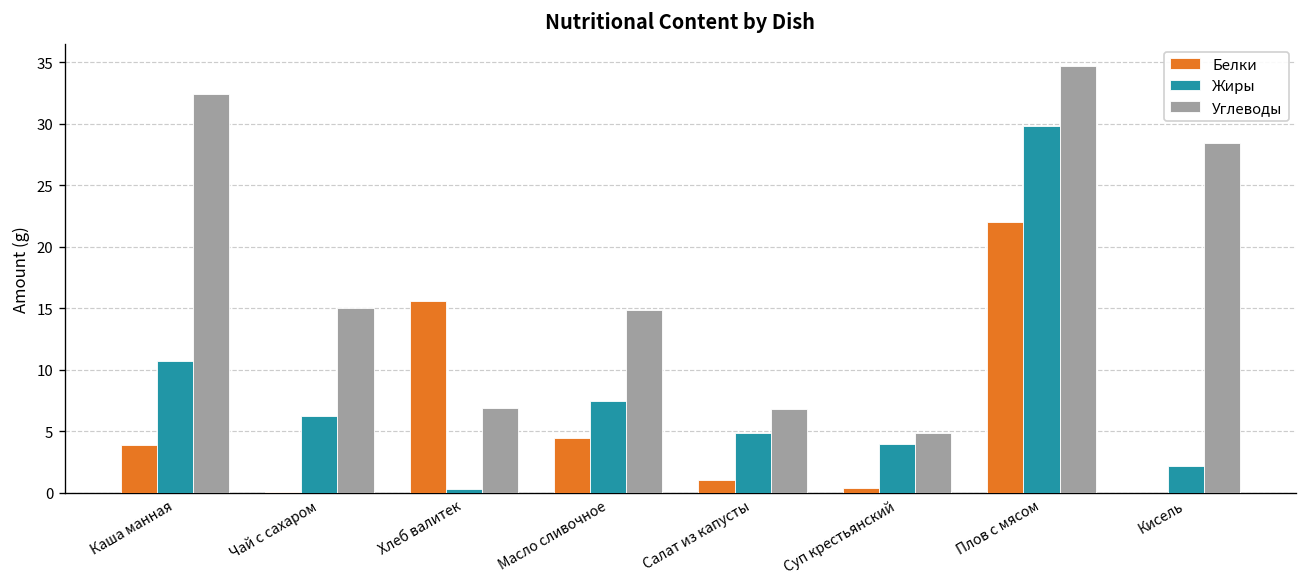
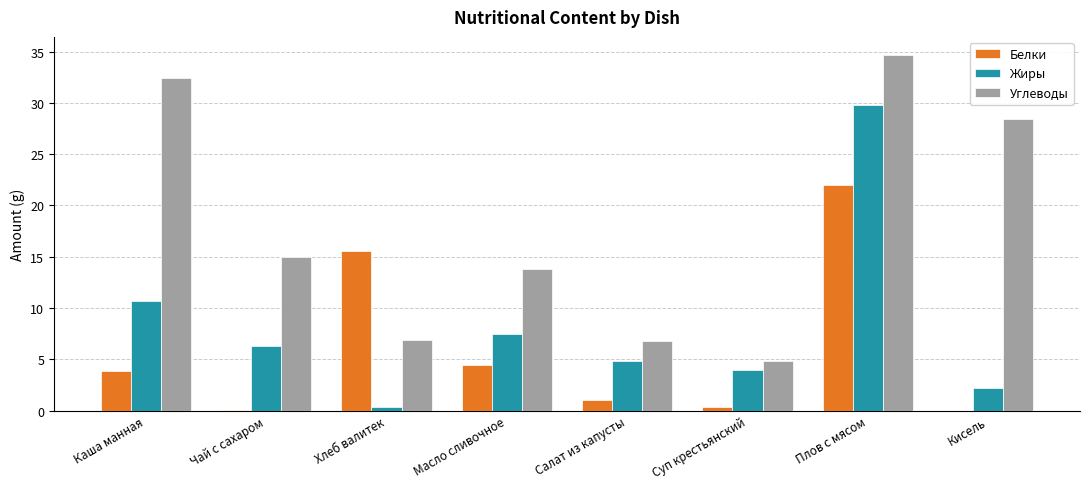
Углеводы, Масло сливочное: 14.9 -> 13.8
